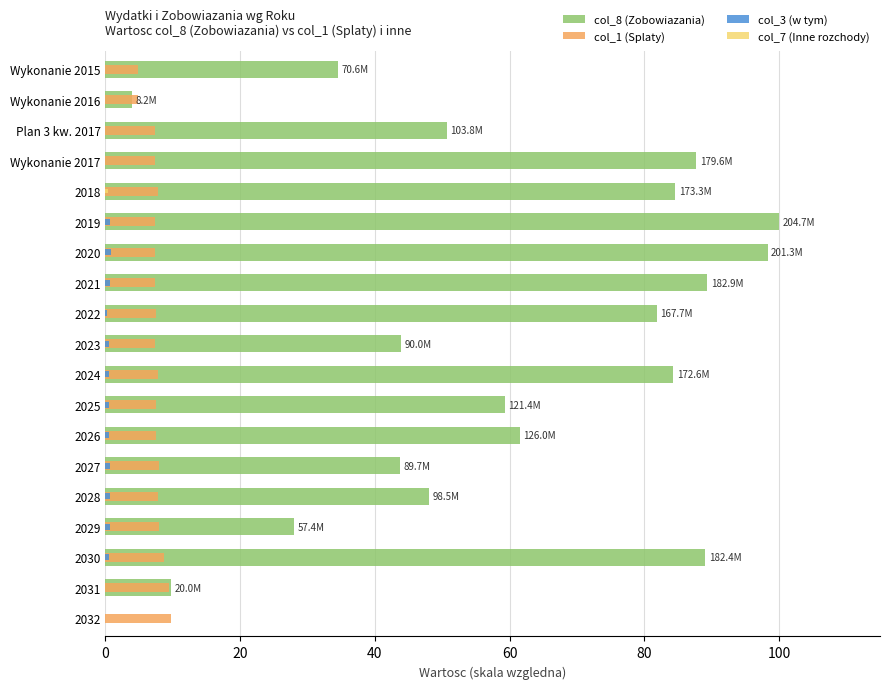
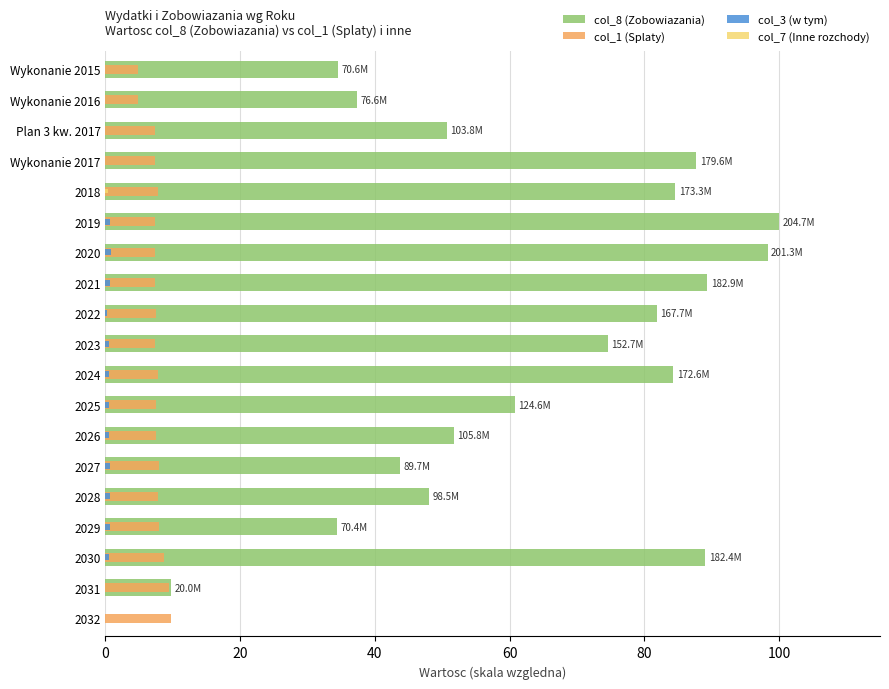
col_8 (Zobowiazania), Wykonanie 2016: 8.2M -> 76.6M
col_8 (Zobowiazania), 2023: 90.0M -> 152.7M
col_8 (Zobowiazania), 2025: 121.4M -> 124.6M
col_8 (Zobowiazania), 2026: 126.0M -> 105.8M
col_8 (Zobowiazania), 2029: 57.4M -> 70.4M
